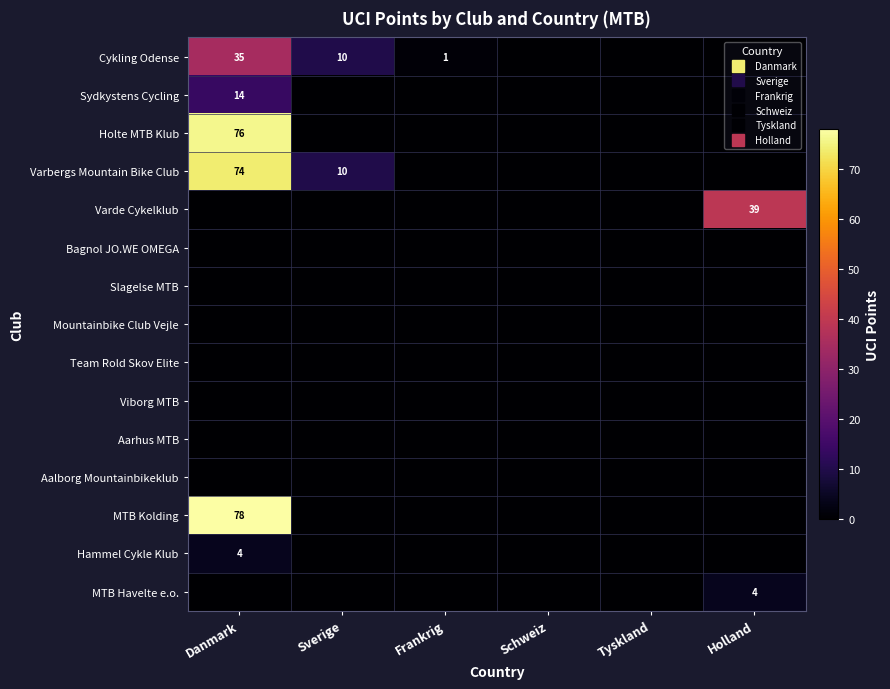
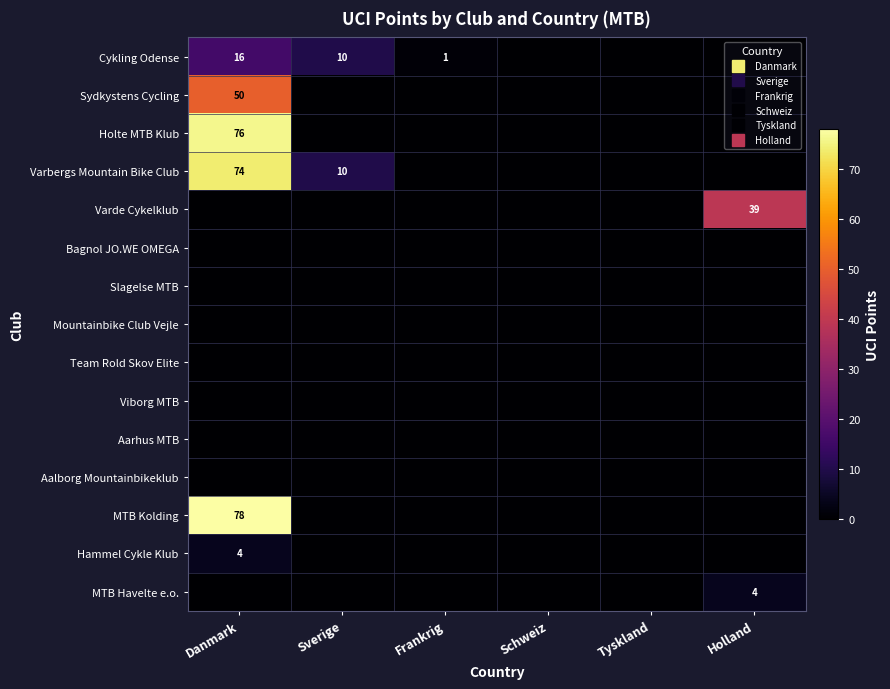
Cykling Odense, Danmark: 35 -> 16
Sydkystens Cycling, Danmark: 14 -> 50
